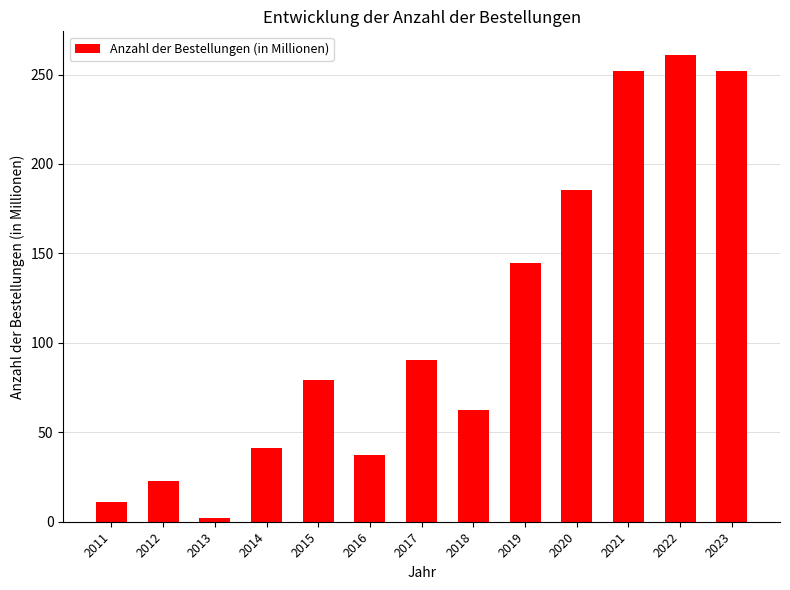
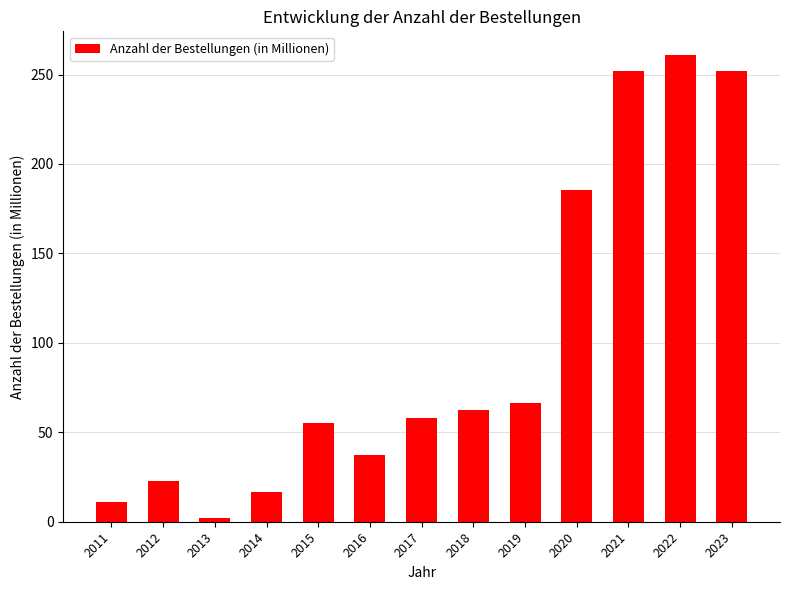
2014: 41 -> 16
2015: 79 -> 55
2017: 91 -> 58
2019: 145 -> 67
